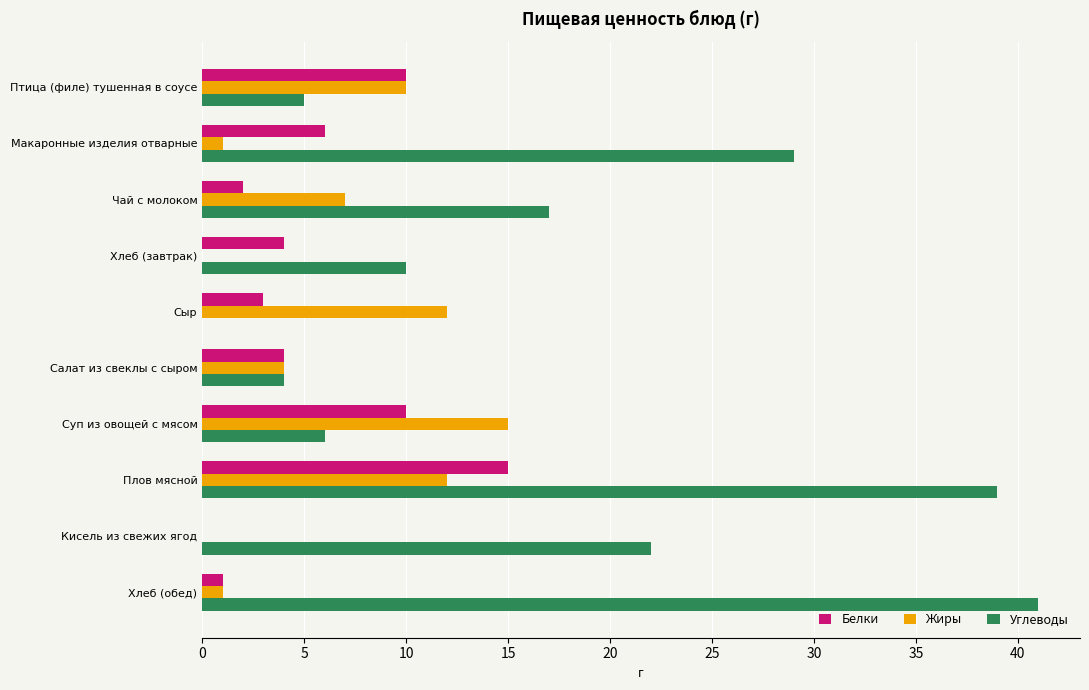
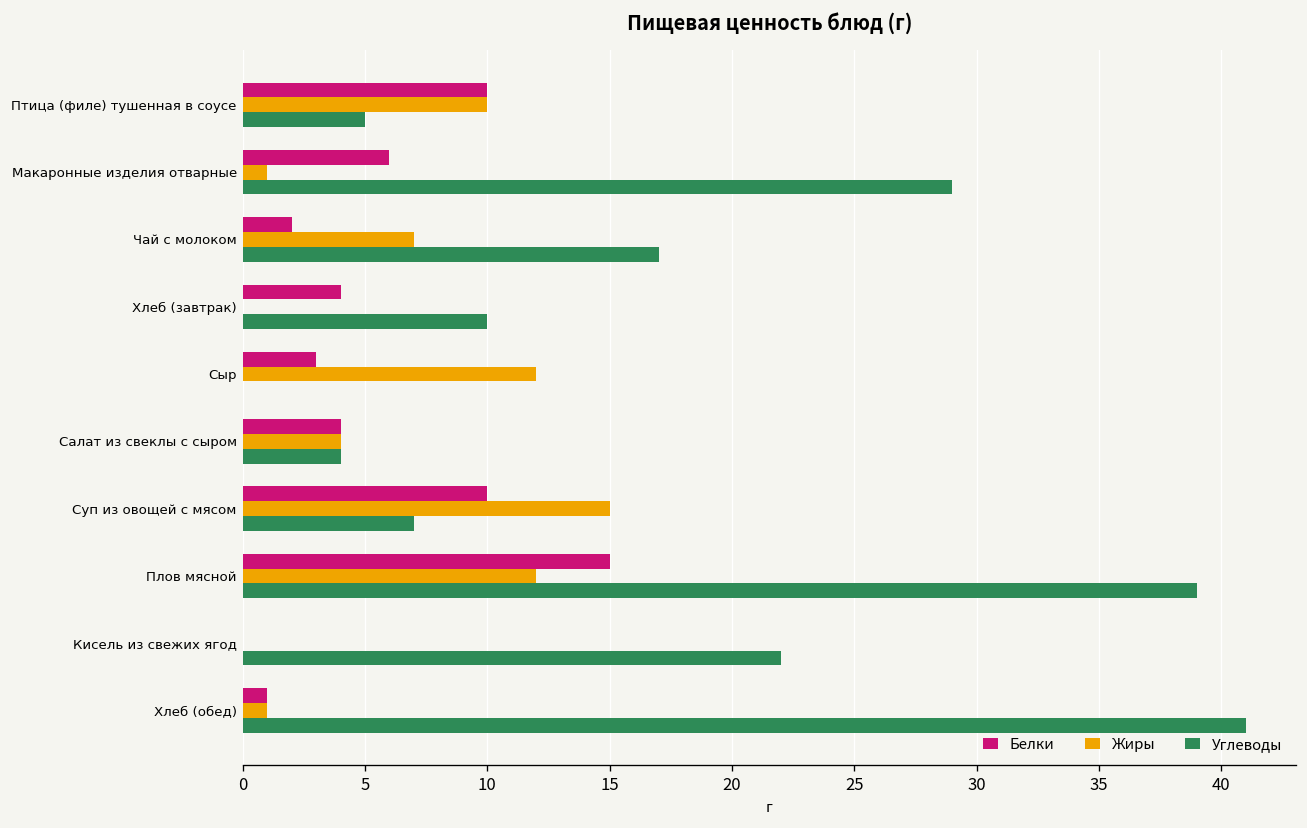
Углеводы, Суп из овощей с мясом: 6 -> 7
